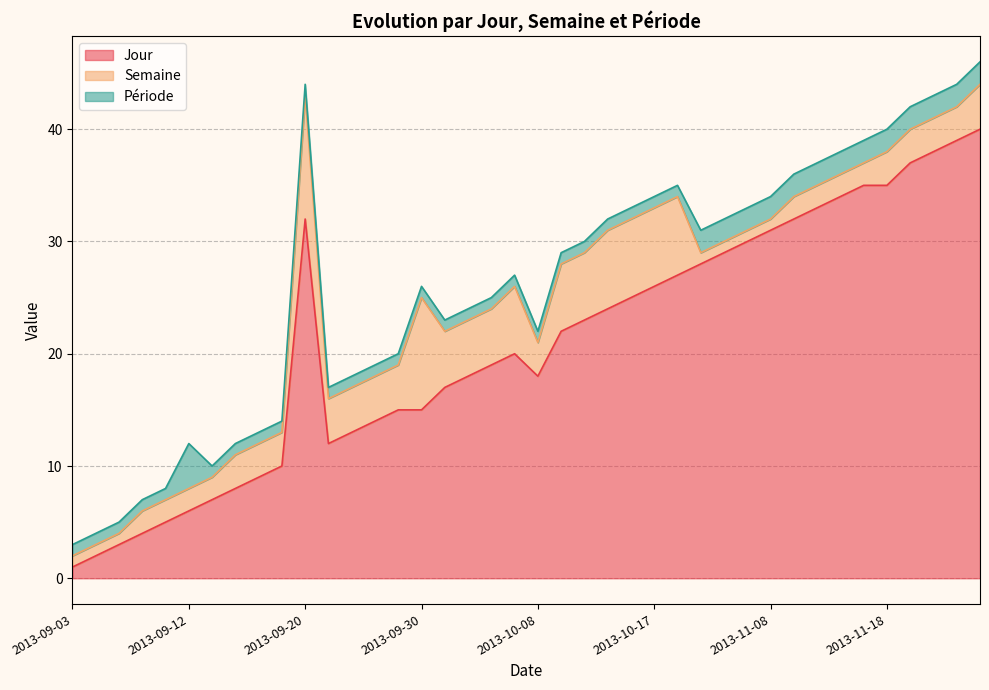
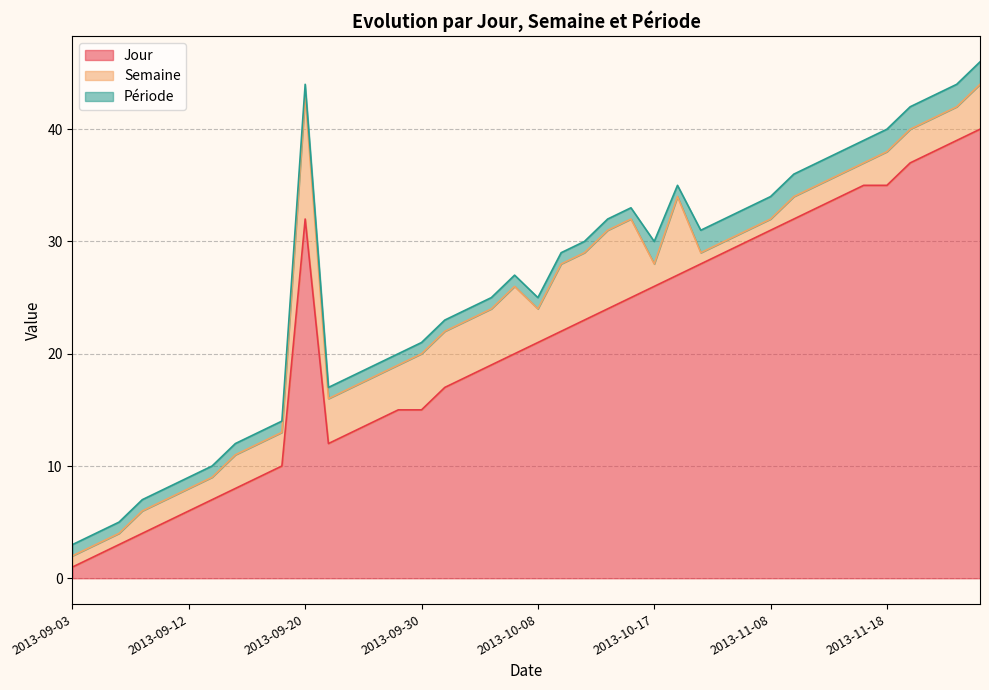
Période, 2013-09-12: 4 -> 1
Semaine, 2013-09-30: 10 -> 5
Jour, 2013-10-08: 18 -> 21
Semaine, 2013-10-17: 7 -> 2
Période, 2013-10-17: 1 -> 2
